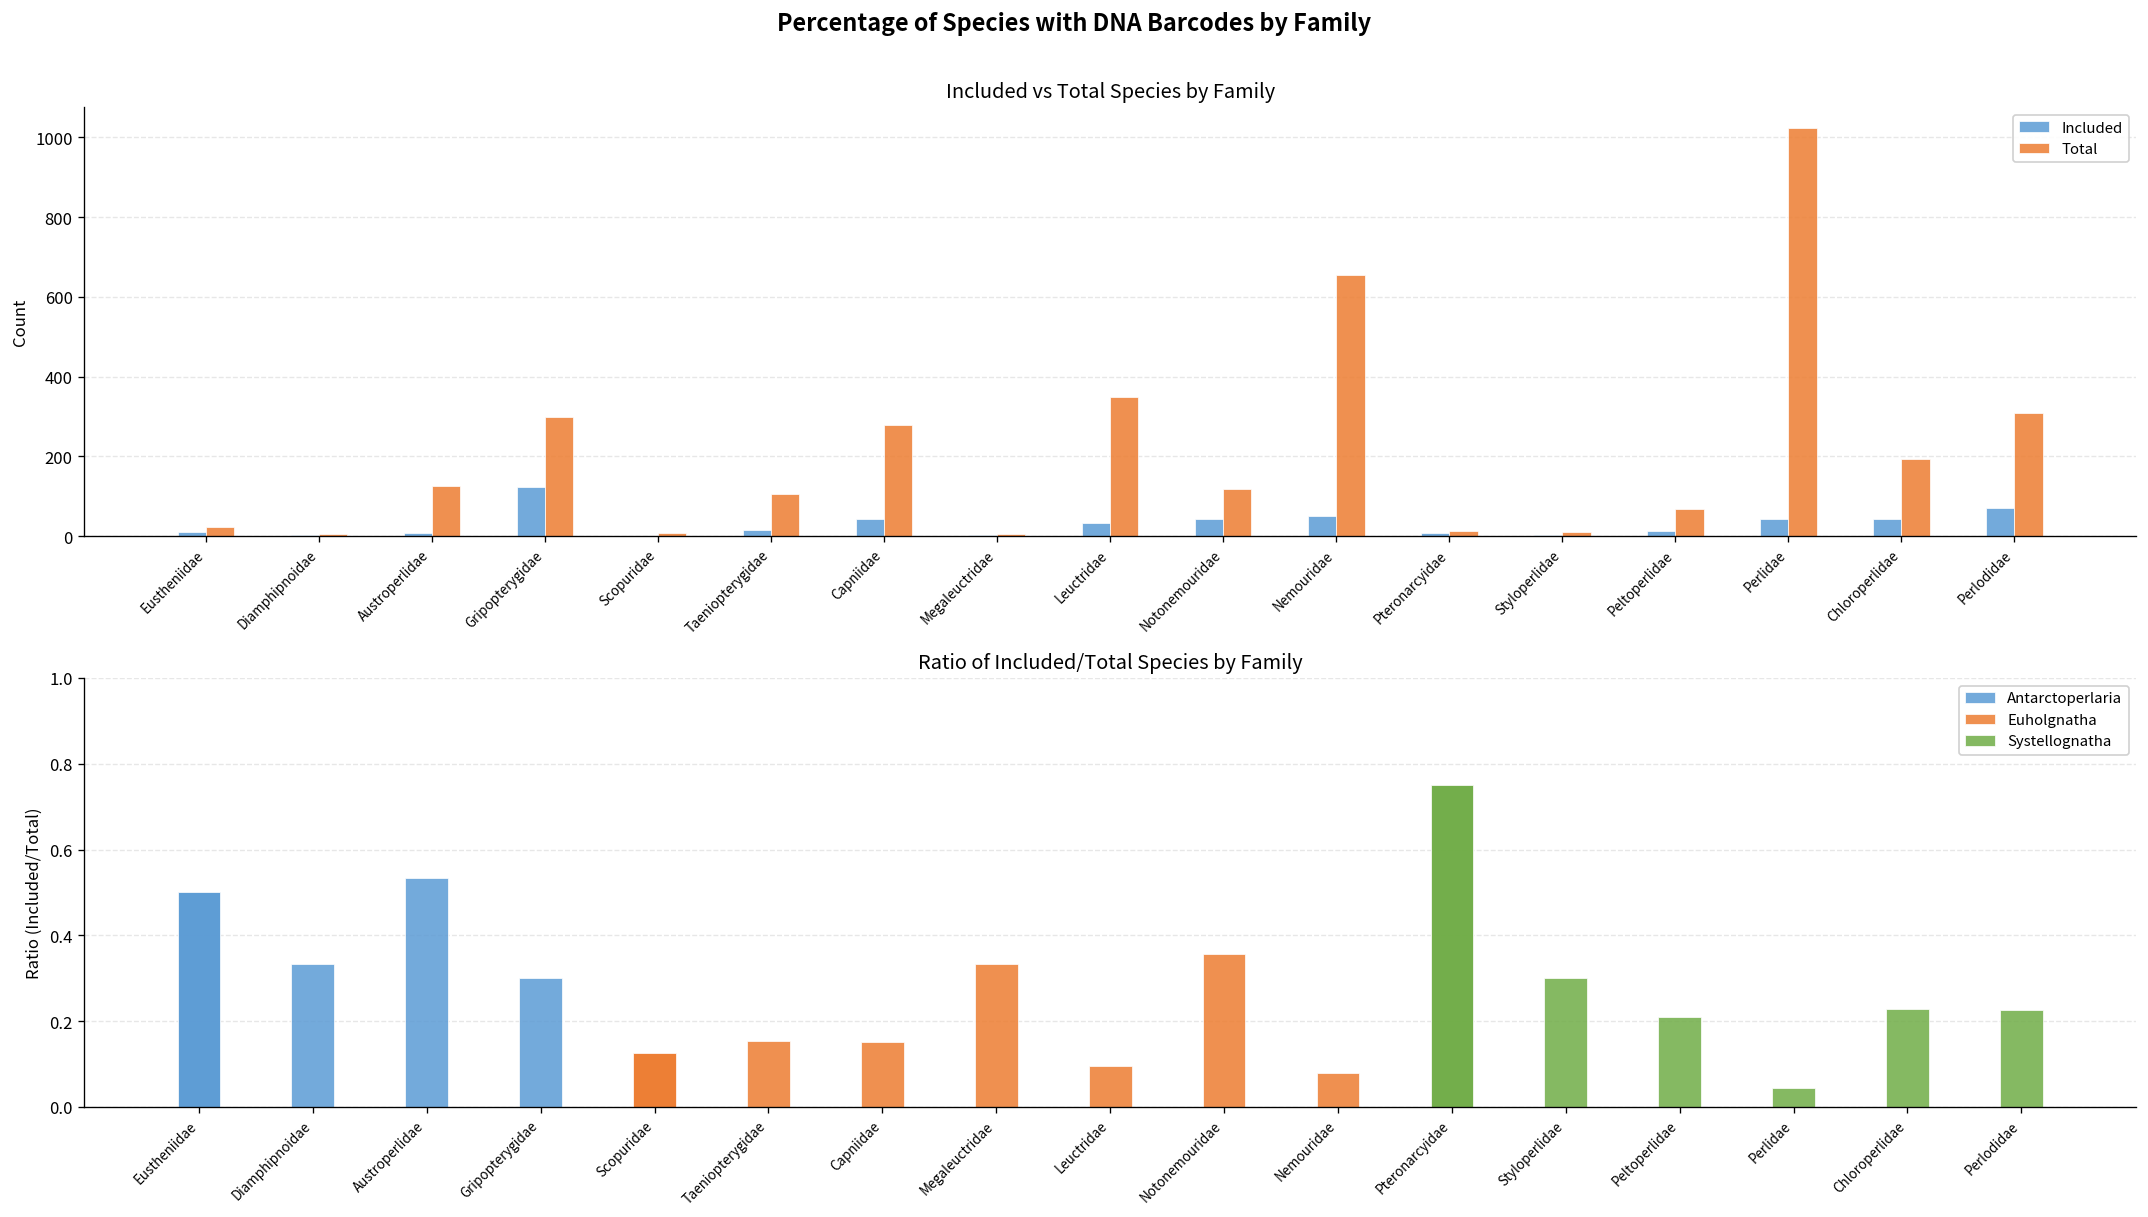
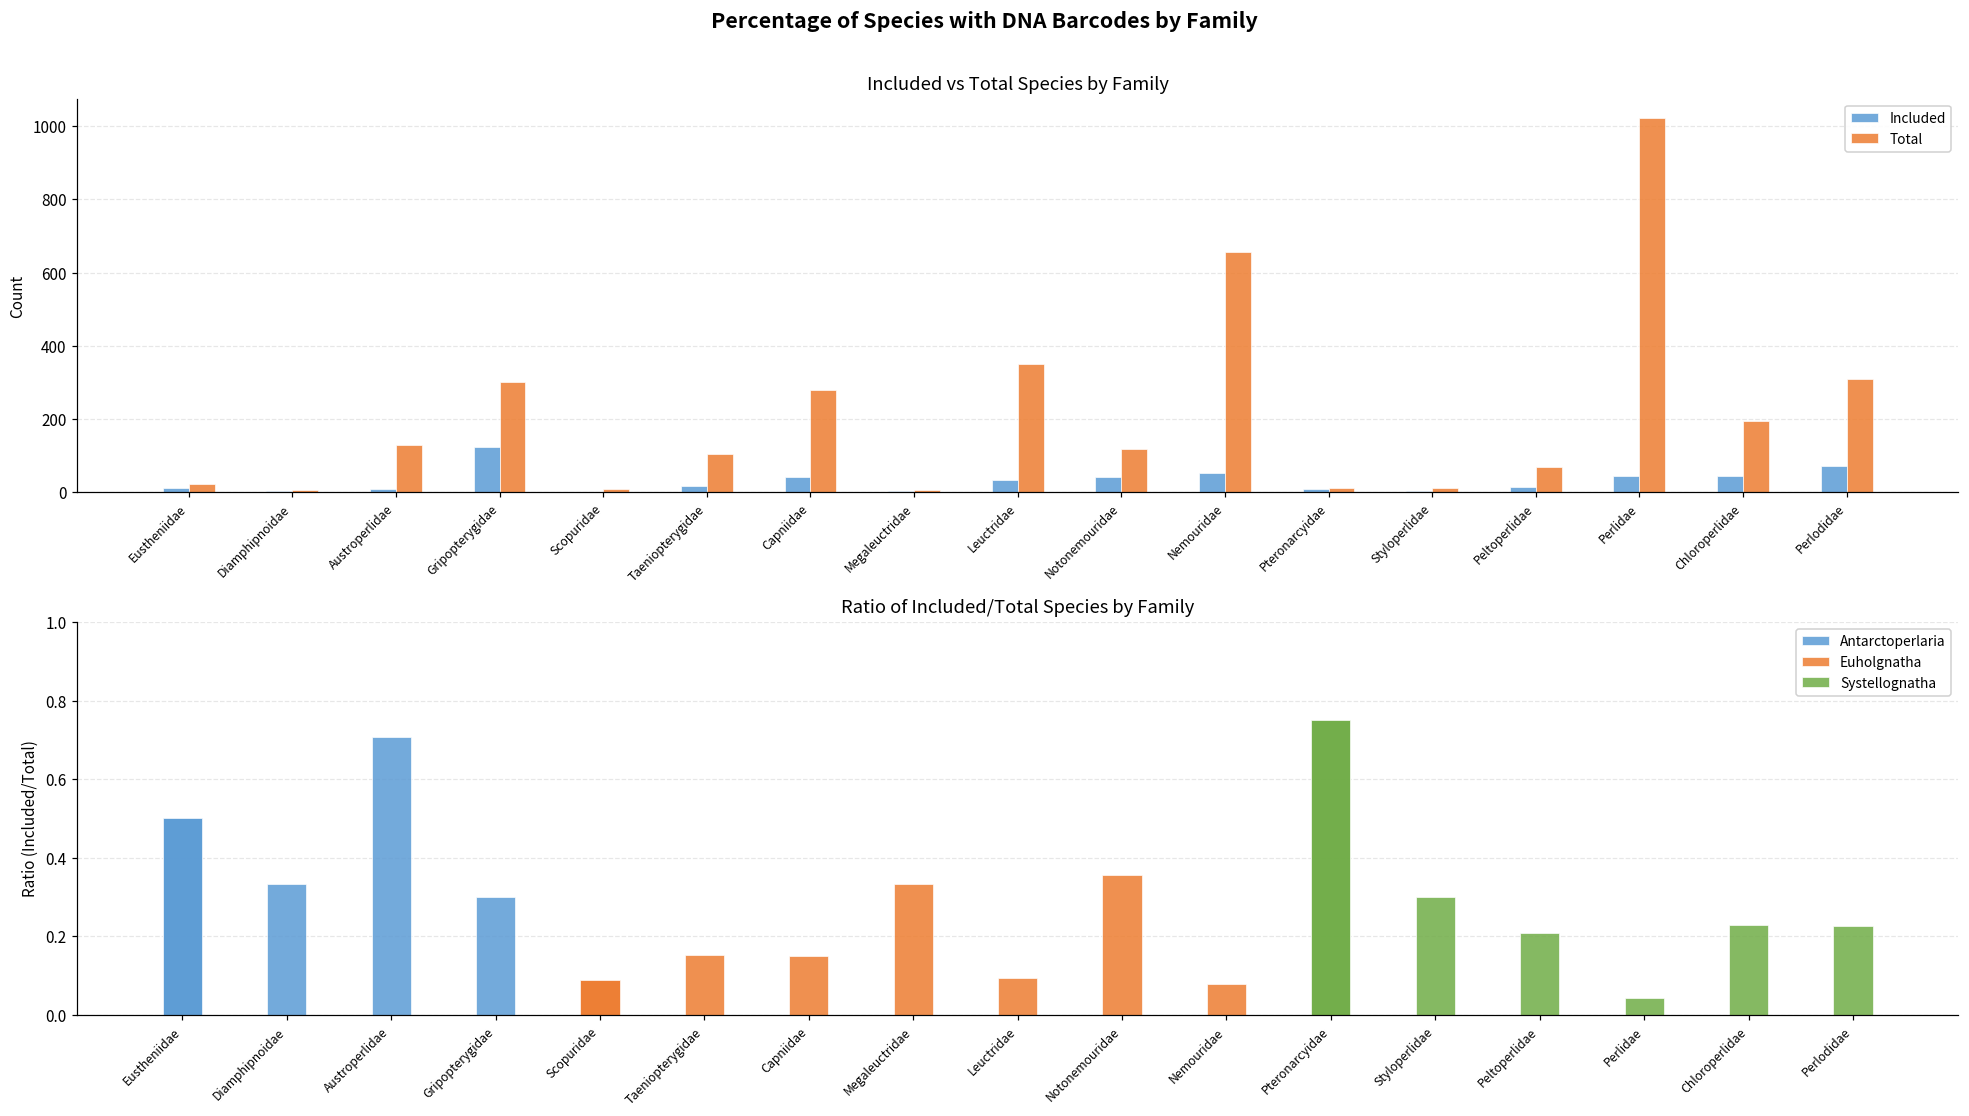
Ratio of Included/Total Species by Family, Austroperlidae: 0.53 -> 0.71
Ratio of Included/Total Species by Family, Scopuridae: 0.13 -> 0.09
